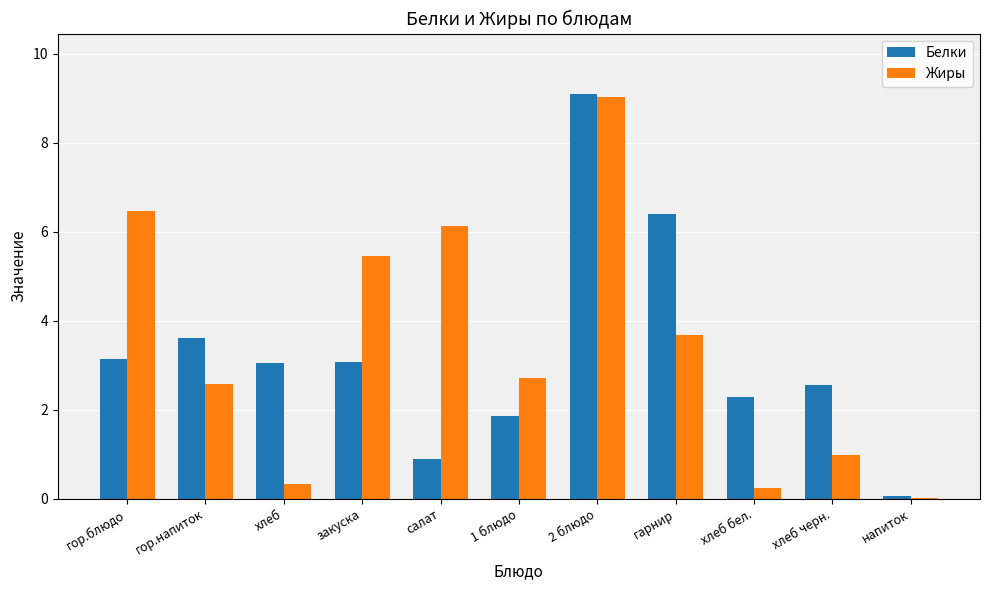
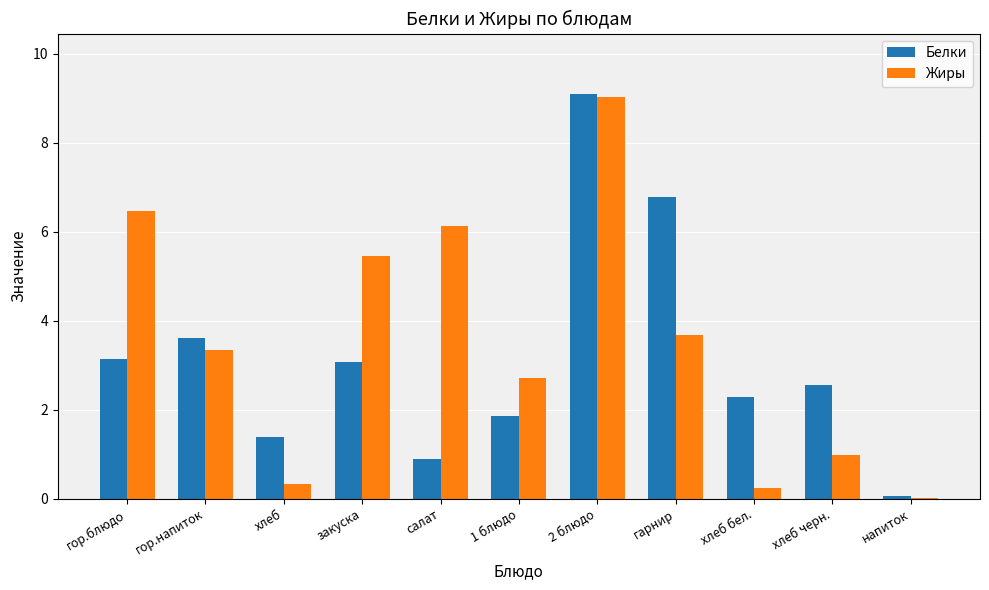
Жиры, гор.напиток: 2.6 -> 3.3
Белки, хлеб: 3.0 -> 1.4
Белки, гарнир: 6.4 -> 6.8
